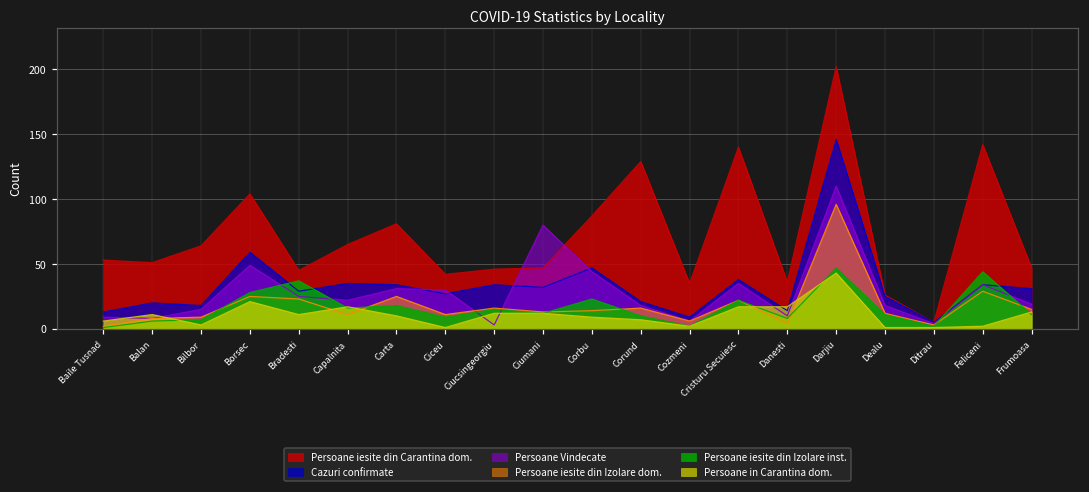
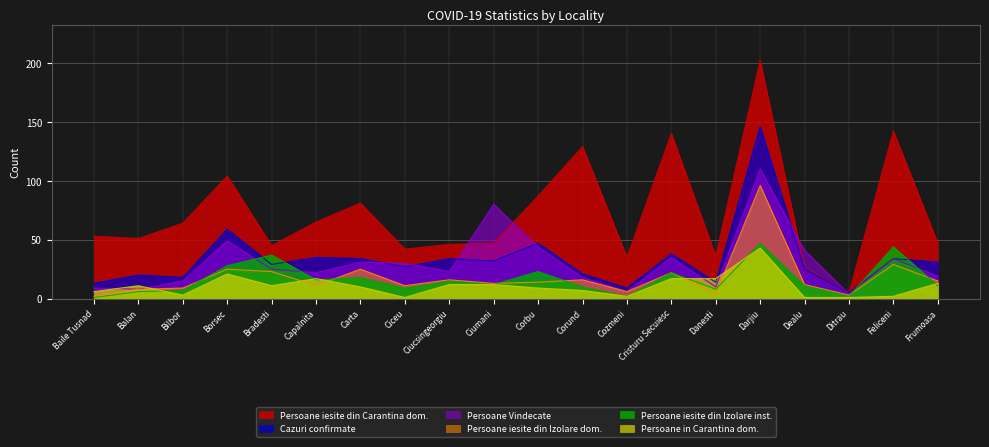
Persoane Vindecate, Ciucsingeorgiu: 3 -> 23
Persoane Vindecate, Dealu: 18 -> 41
